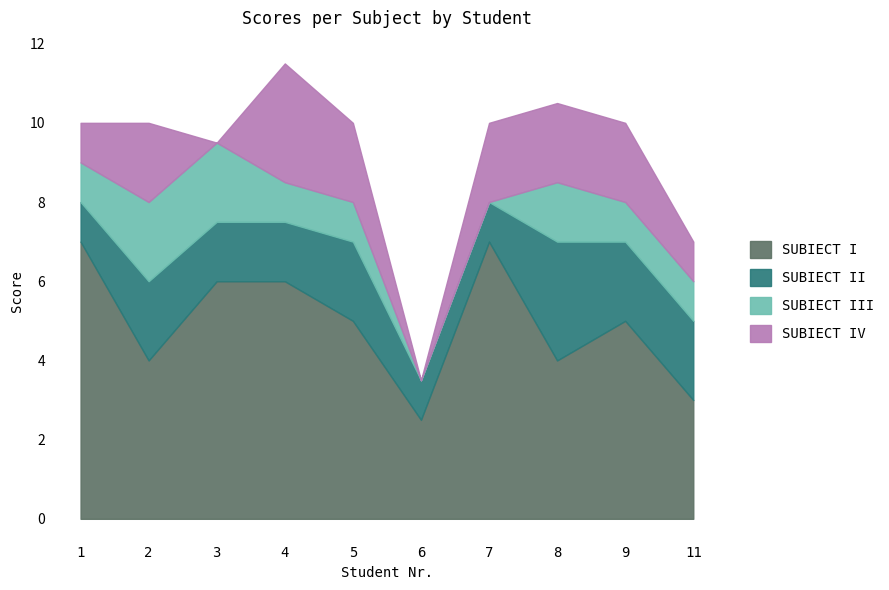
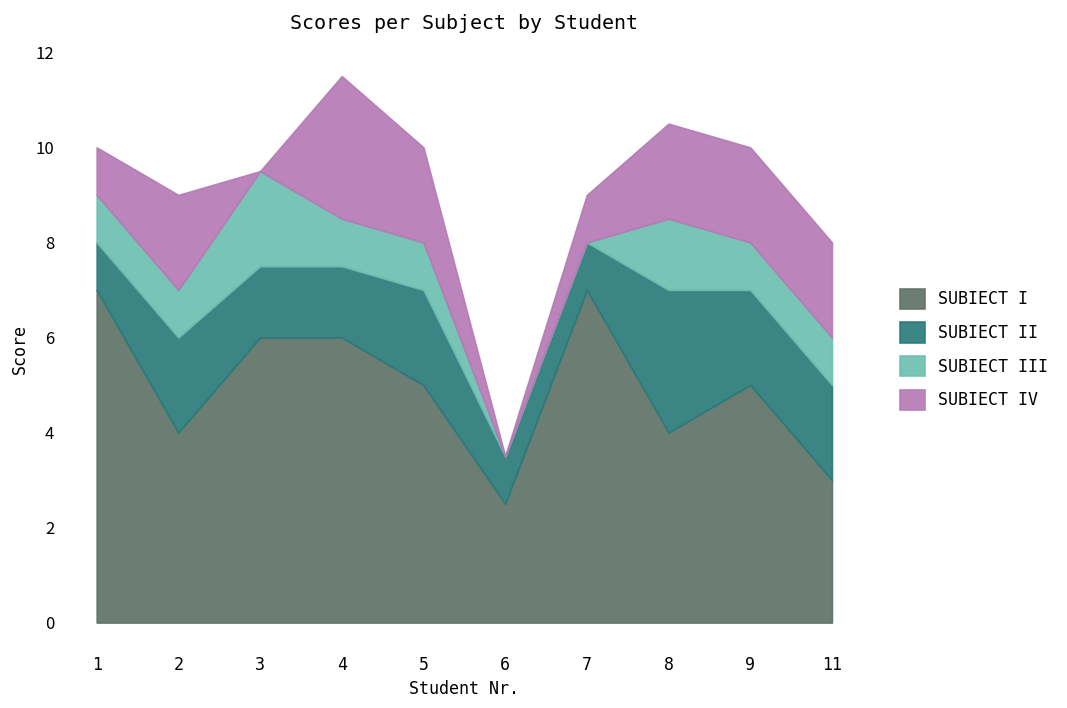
SUBIECT III, 2: 2 -> 1
SUBIECT IV, 7: 2 -> 1
SUBIECT IV, 11: 1 -> 2
